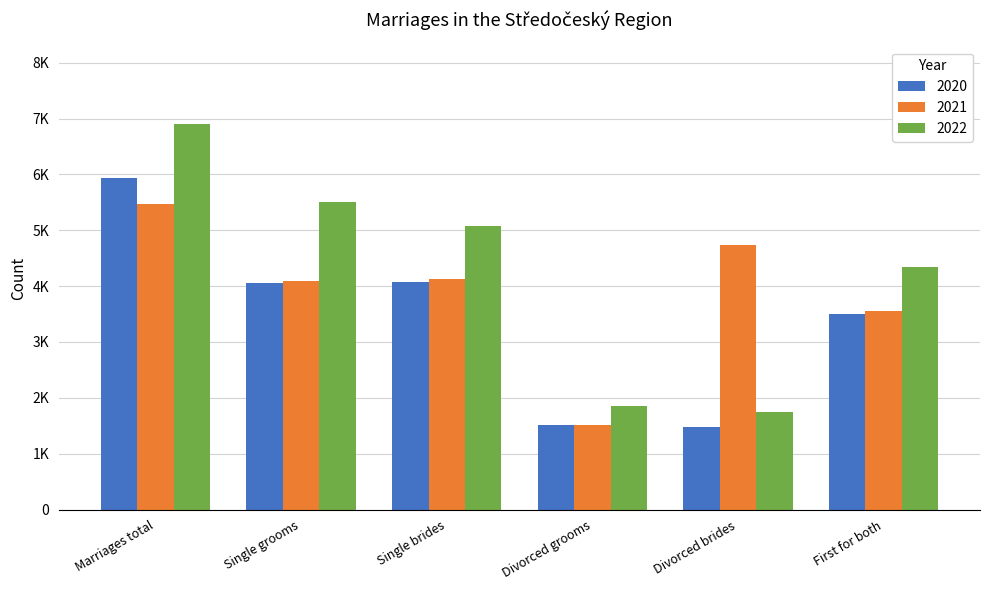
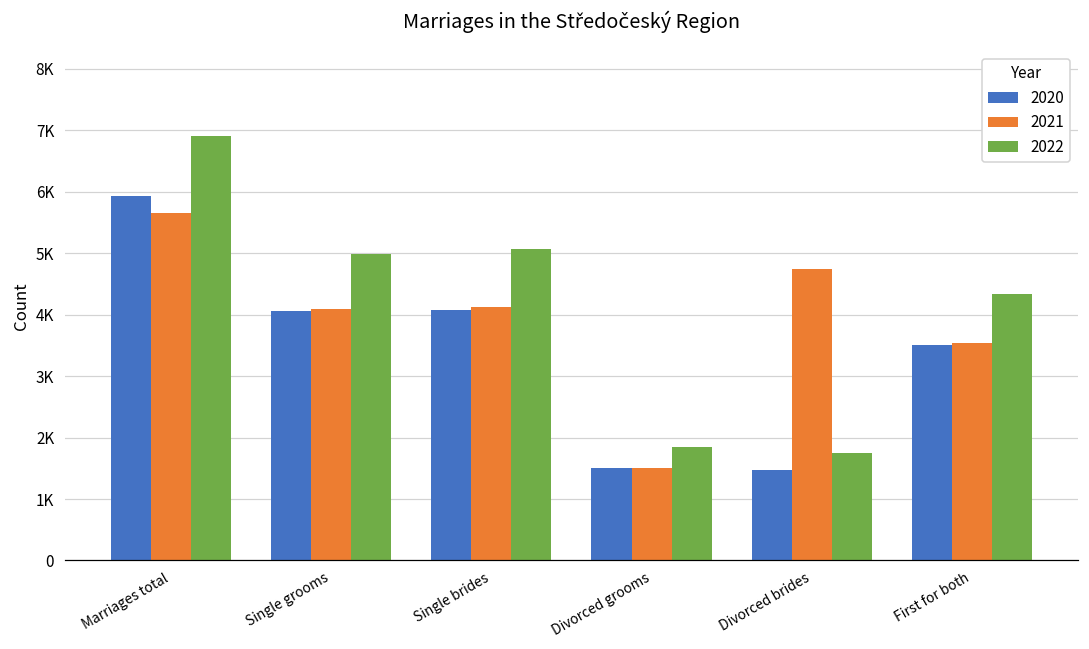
2021, Marriages total: 5500 -> 5700
2022, Single grooms: 5500 -> 5000
